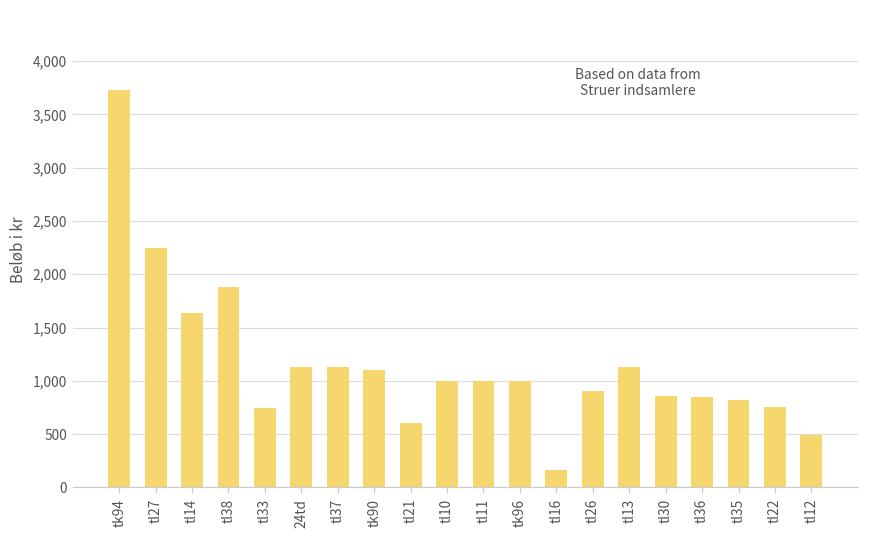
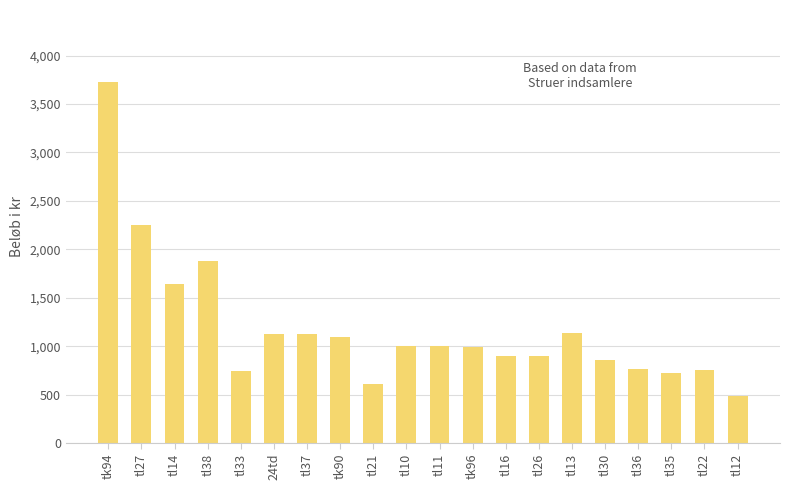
tl16: 200 -> 900
tl36: 900 -> 800
tl35: 800 -> 700
